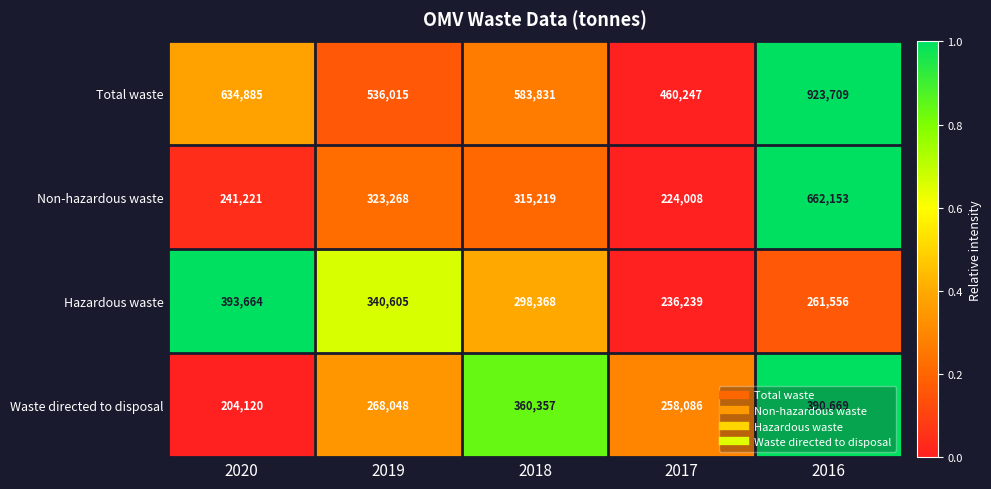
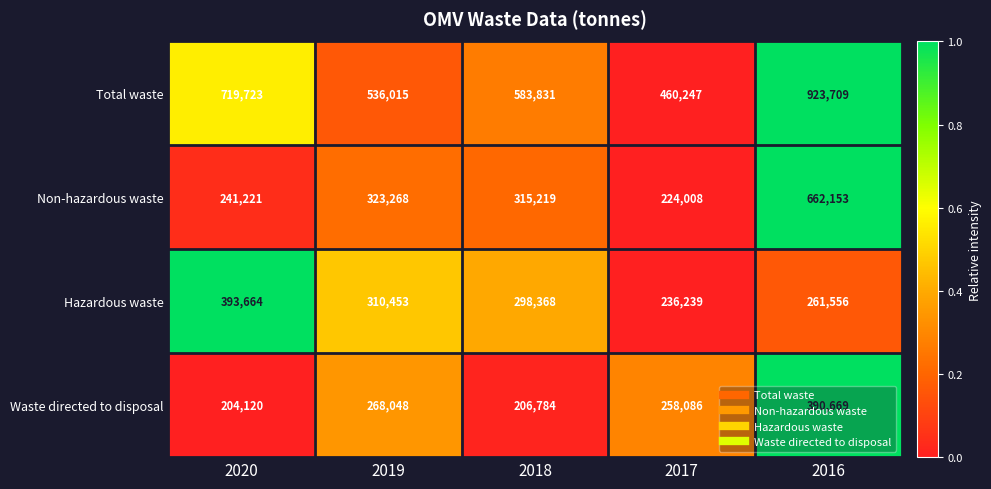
Total waste, 2020: 634,885 -> 719,723
Hazardous waste, 2019: 340,605 -> 310,453
Waste directed to disposal, 2018: 360,357 -> 206,784
